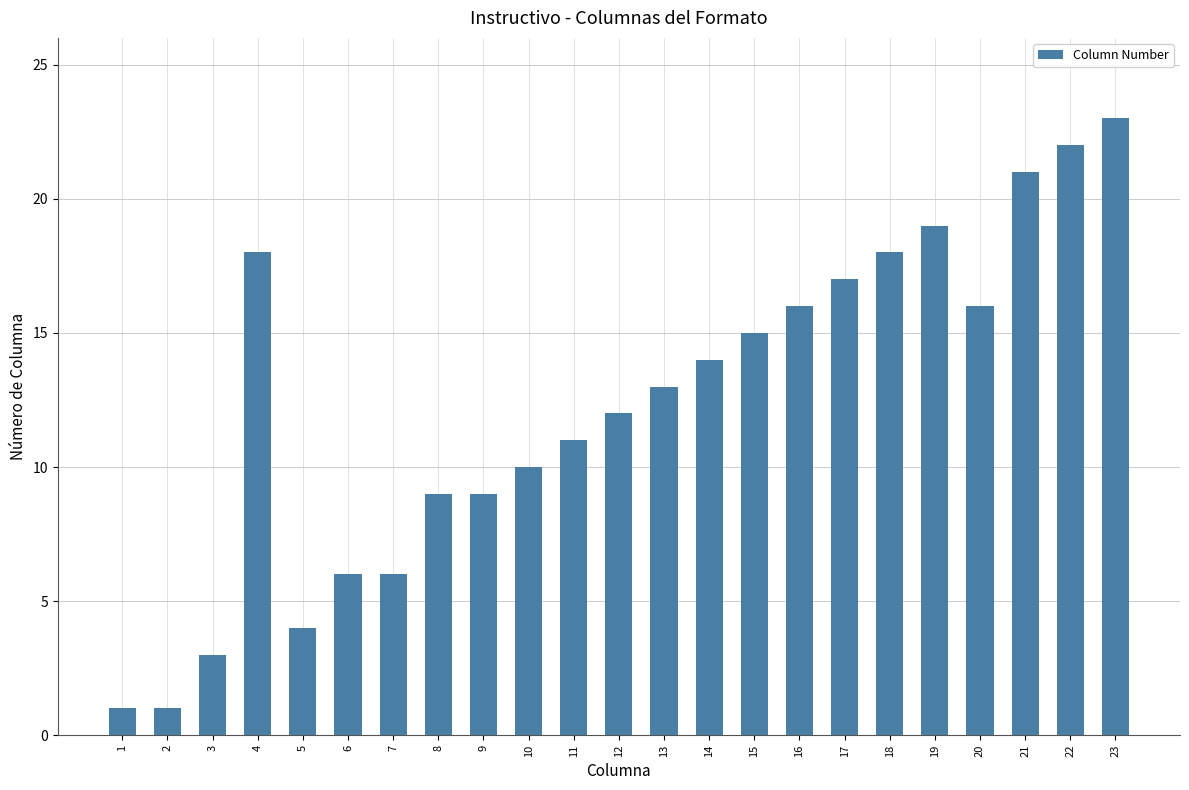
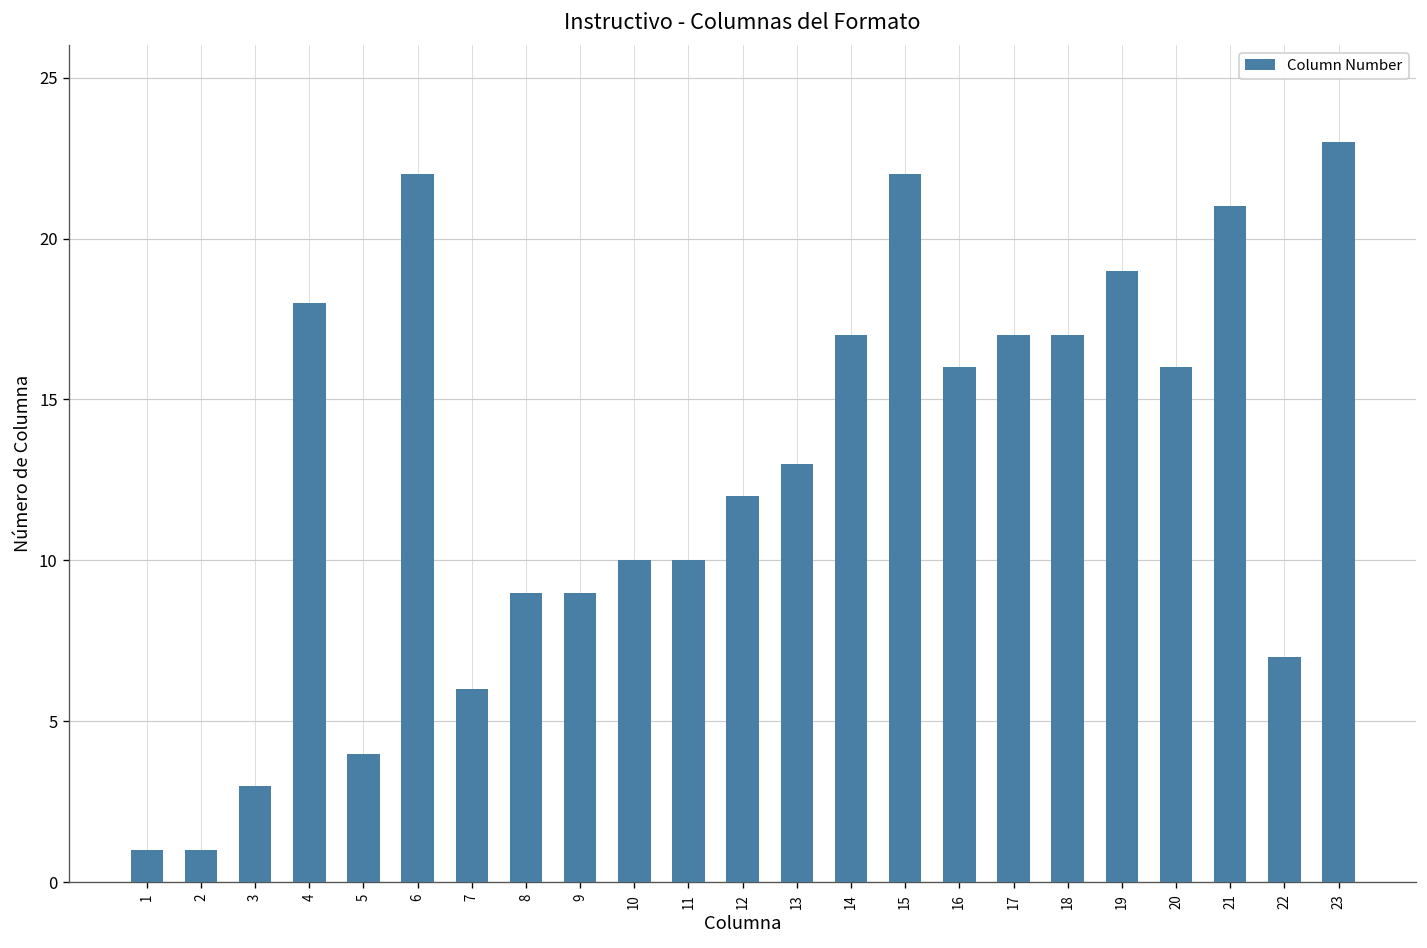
6: 6 -> 22
11: 11 -> 10
14: 14 -> 17
15: 15 -> 22
18: 18 -> 17
22: 22 -> 7
